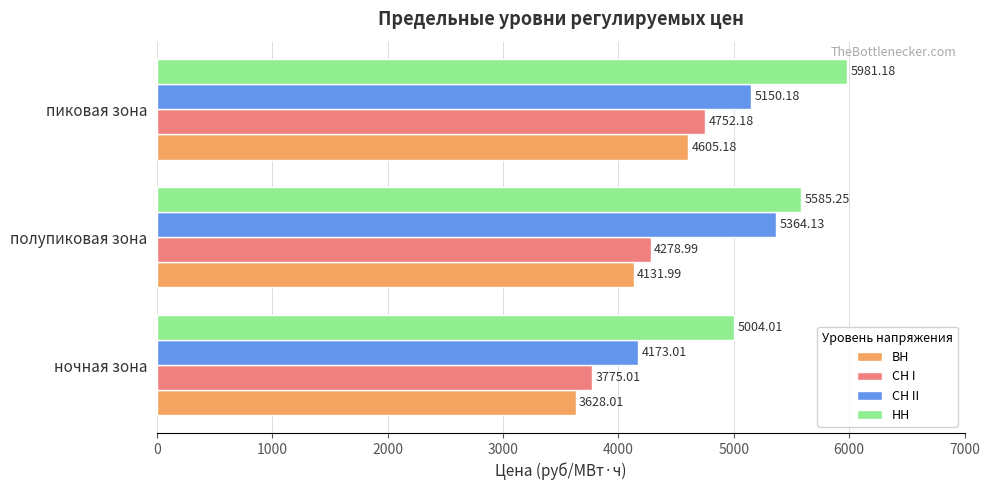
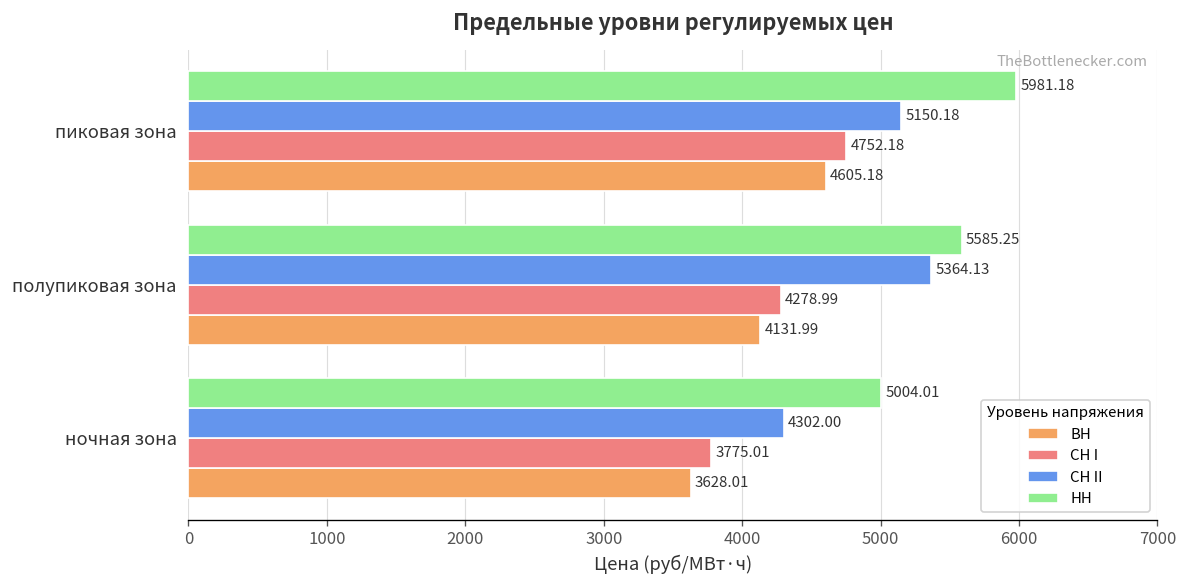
СН II, ночная зона: 4173.01 -> 4302.00
